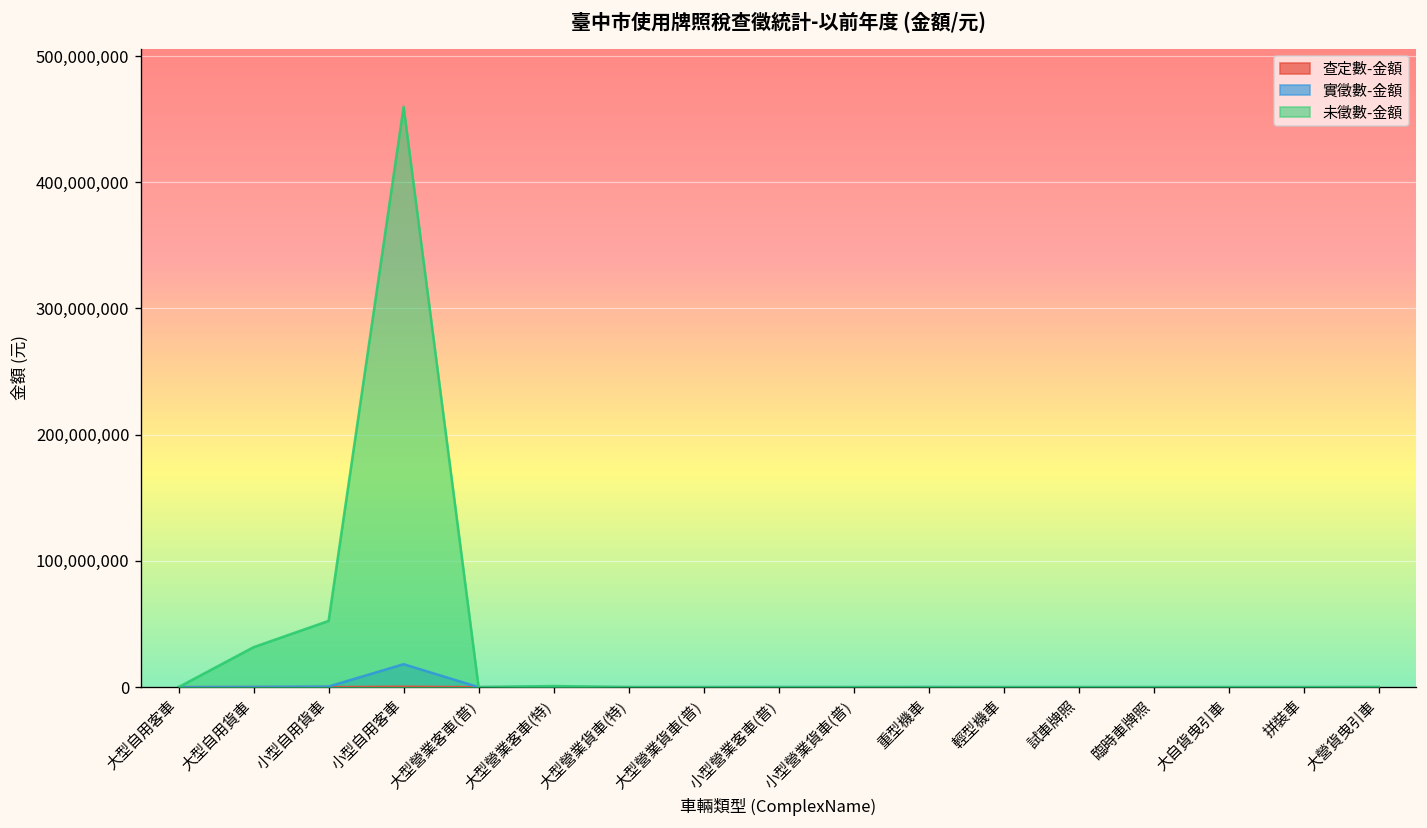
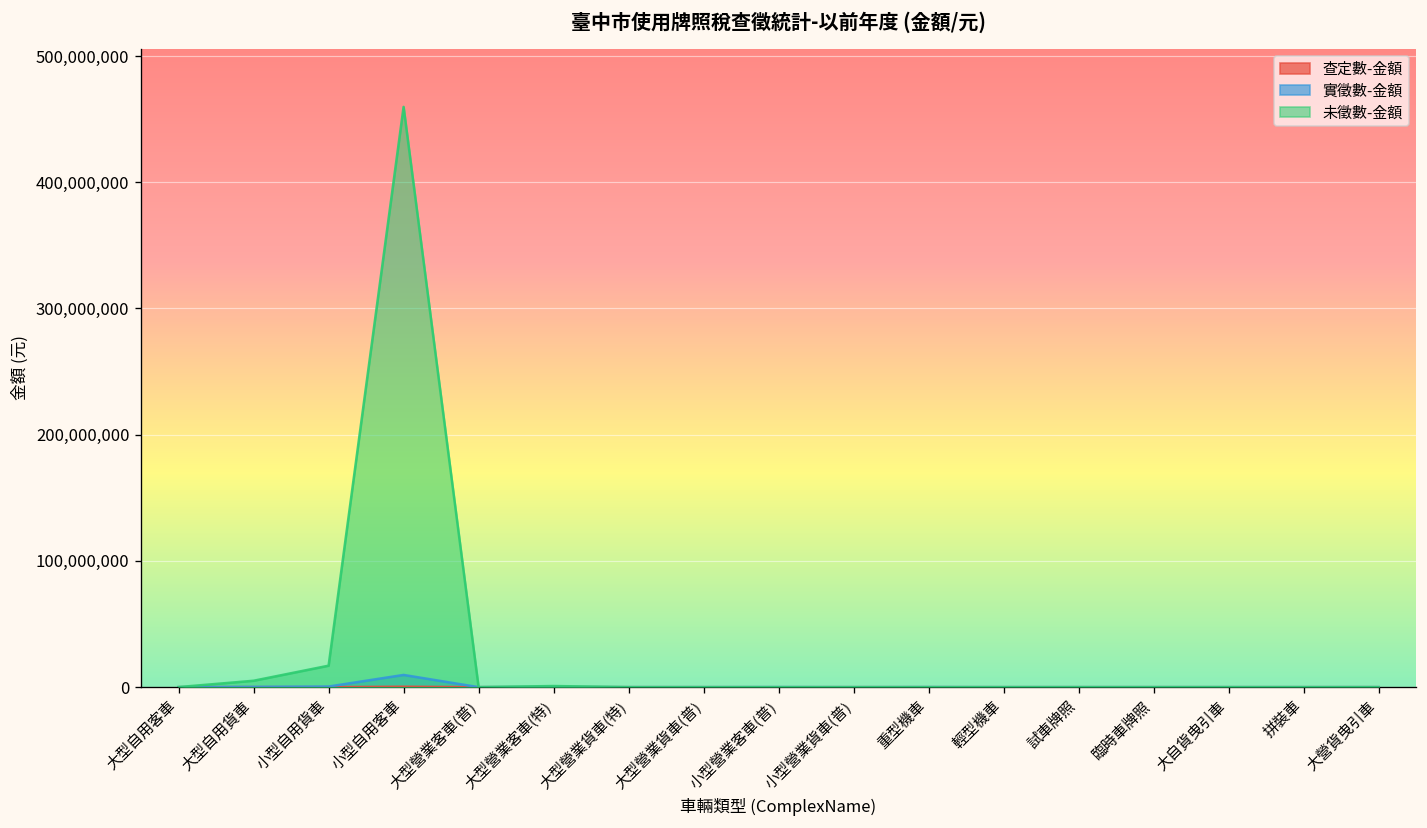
未徵數-金額, 大型自用貨車: 32,000,000 -> 5,000,000
未徵數-金額, 小型自用貨車: 52,000,000 -> 17,000,000
實徵數-金額, 小型自用客車: 18,000,000 -> 10,000,000
